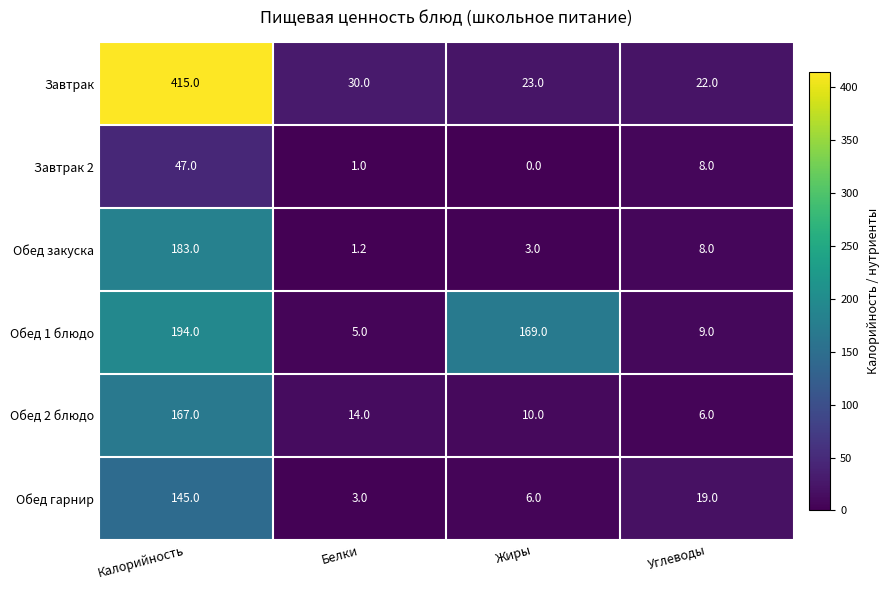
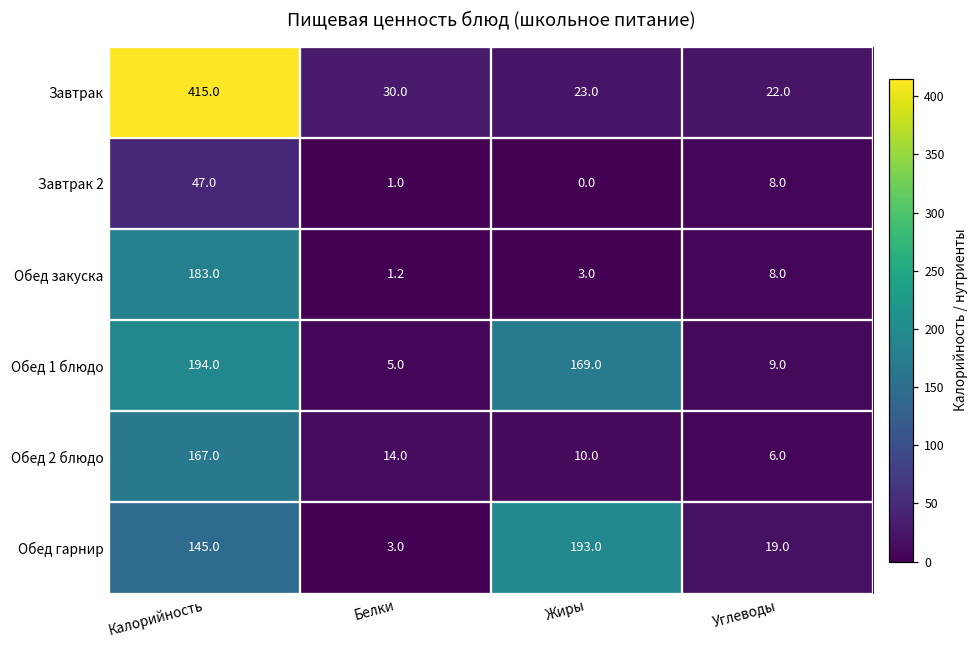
Обед гарнир, Жиры: 6.0 -> 193.0
